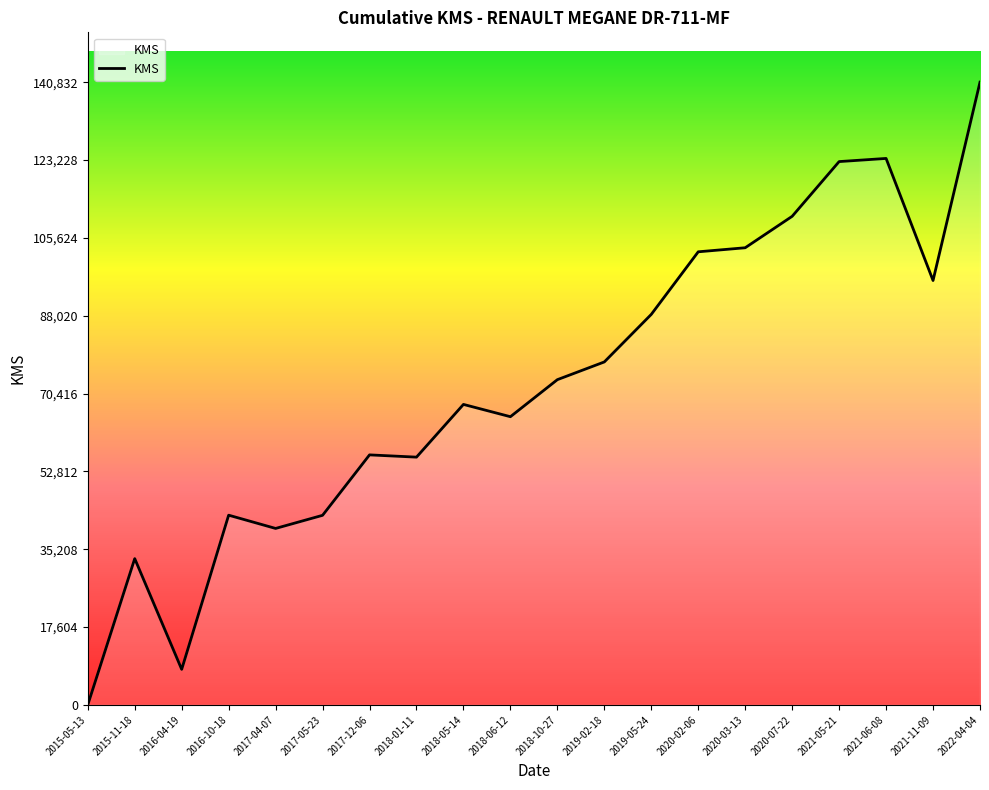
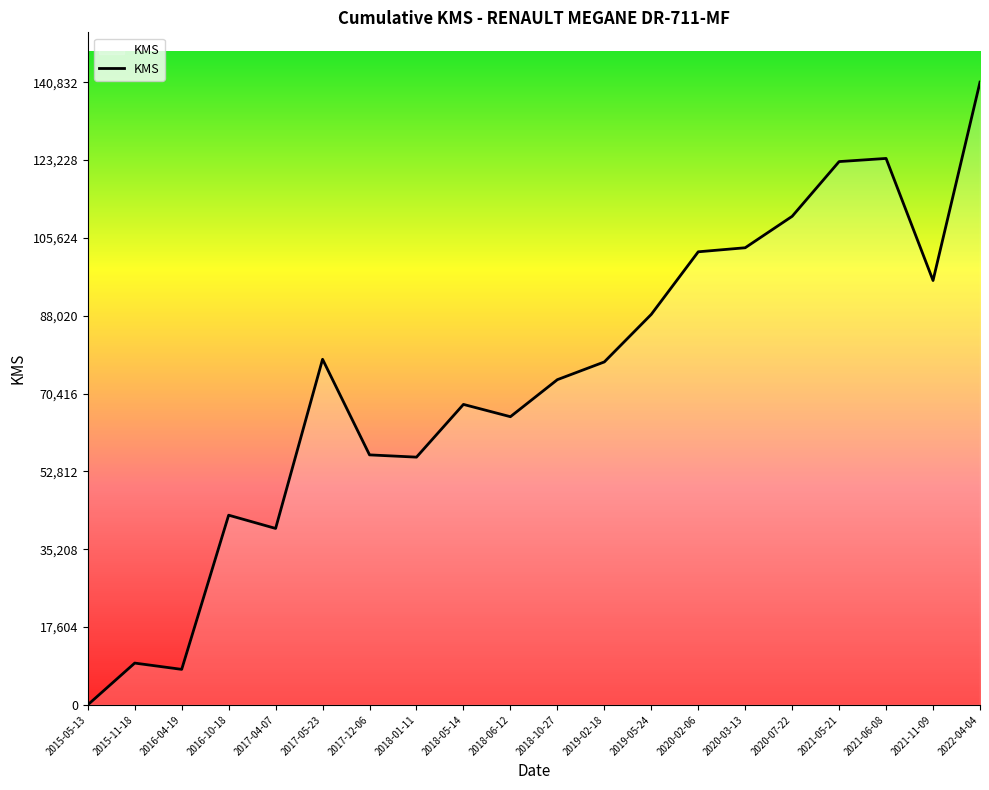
2015-11-18: 33,000 -> 9,000
2017-05-23: 43,000 -> 78,000
